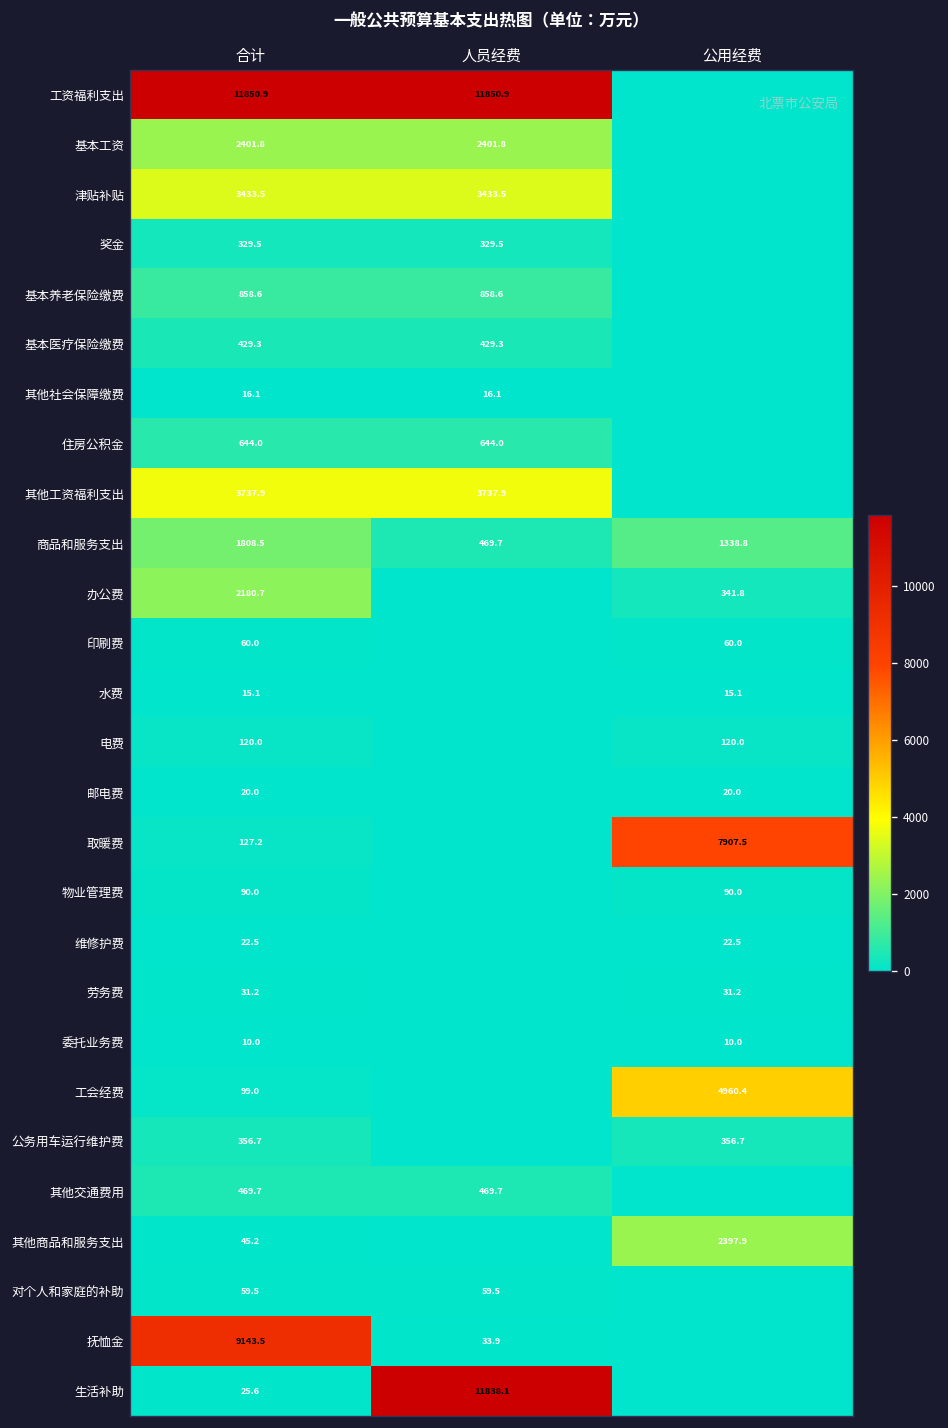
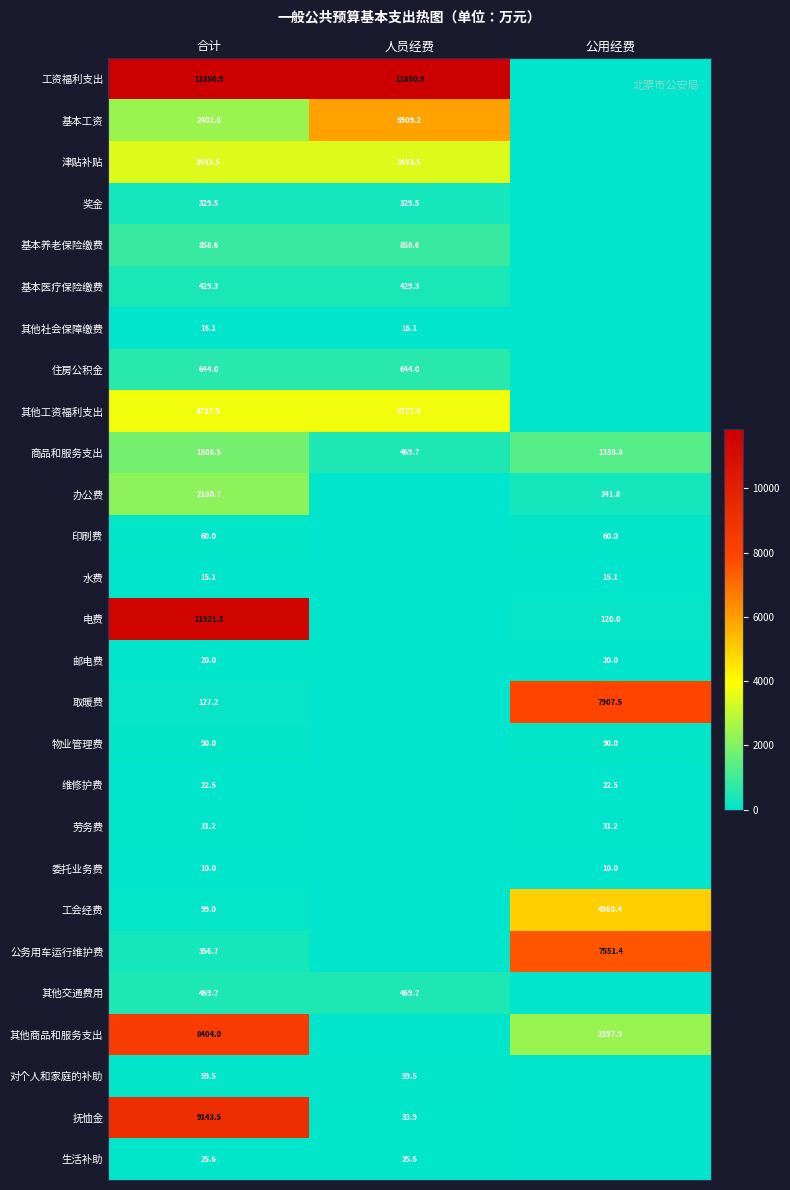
基本工资, 人员经费: 2401.8 -> 5909.2
电费, 合计: 120.0 -> 11521.3
公务用车运行维护费, 公用经费: 356.7 -> 7551.4
其他商品和服务支出, 合计: 45.2 -> 8404.0
生活补助, 人员经费: 11838.1 -> 25.6
